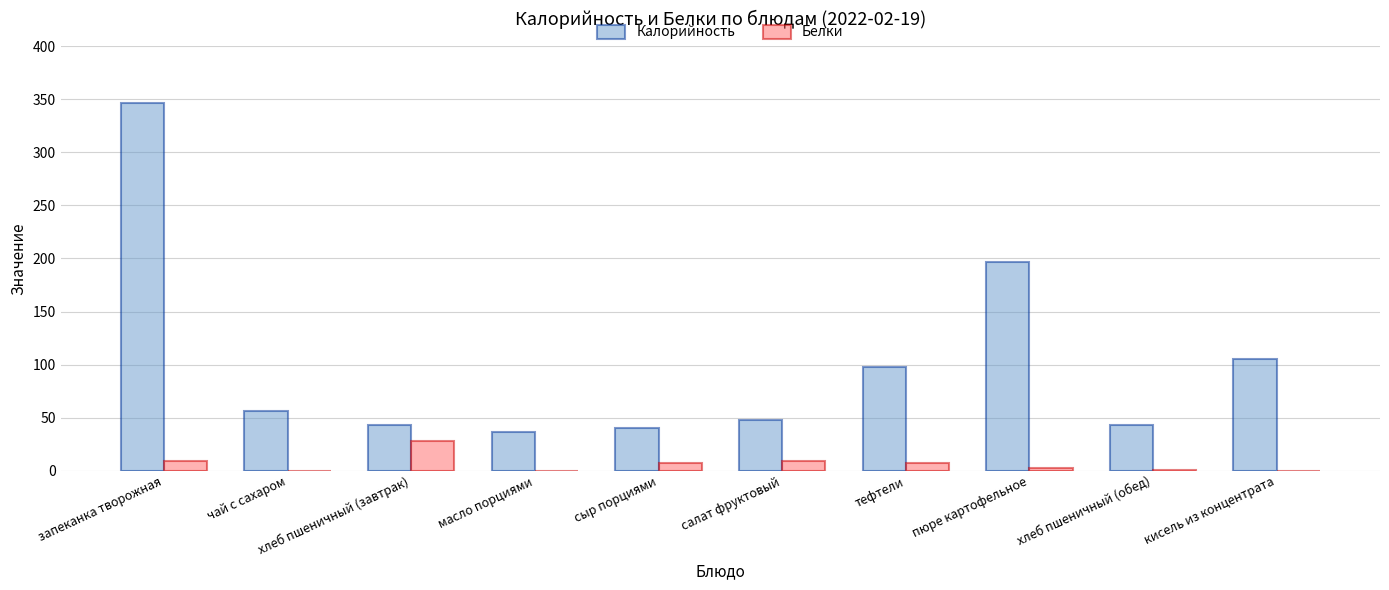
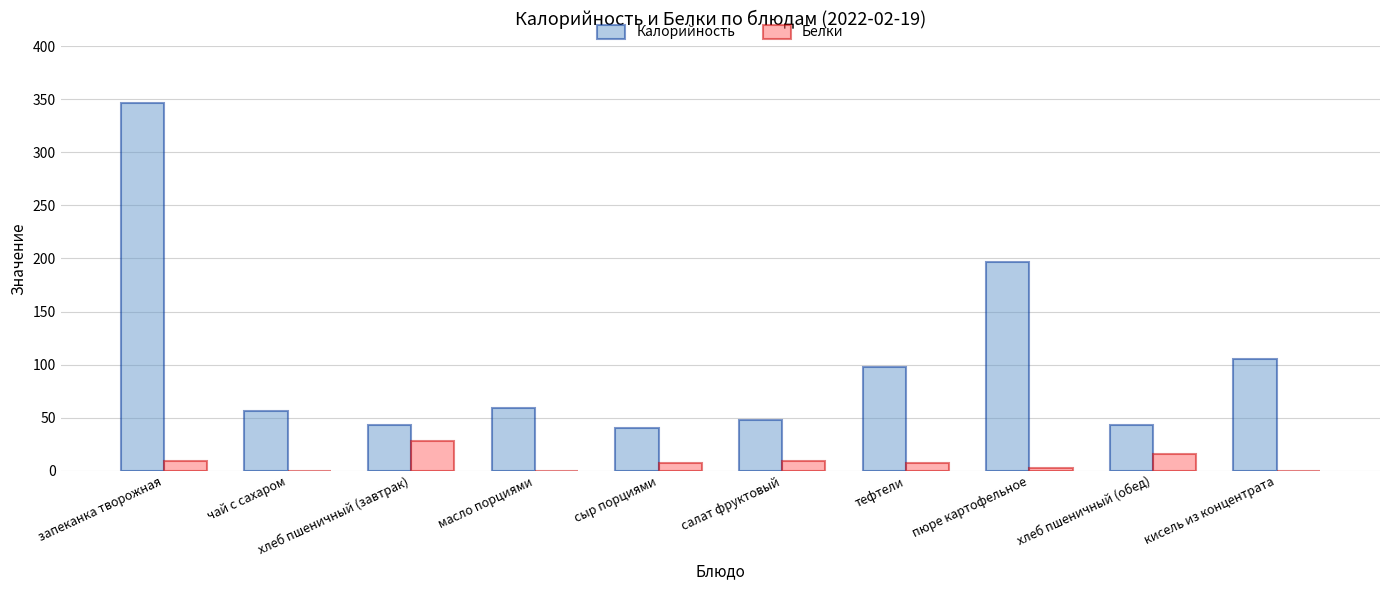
Калорийность, масло порциями: 37 -> 59
Белки, хлеб пшеничный (обед): 1 -> 16
